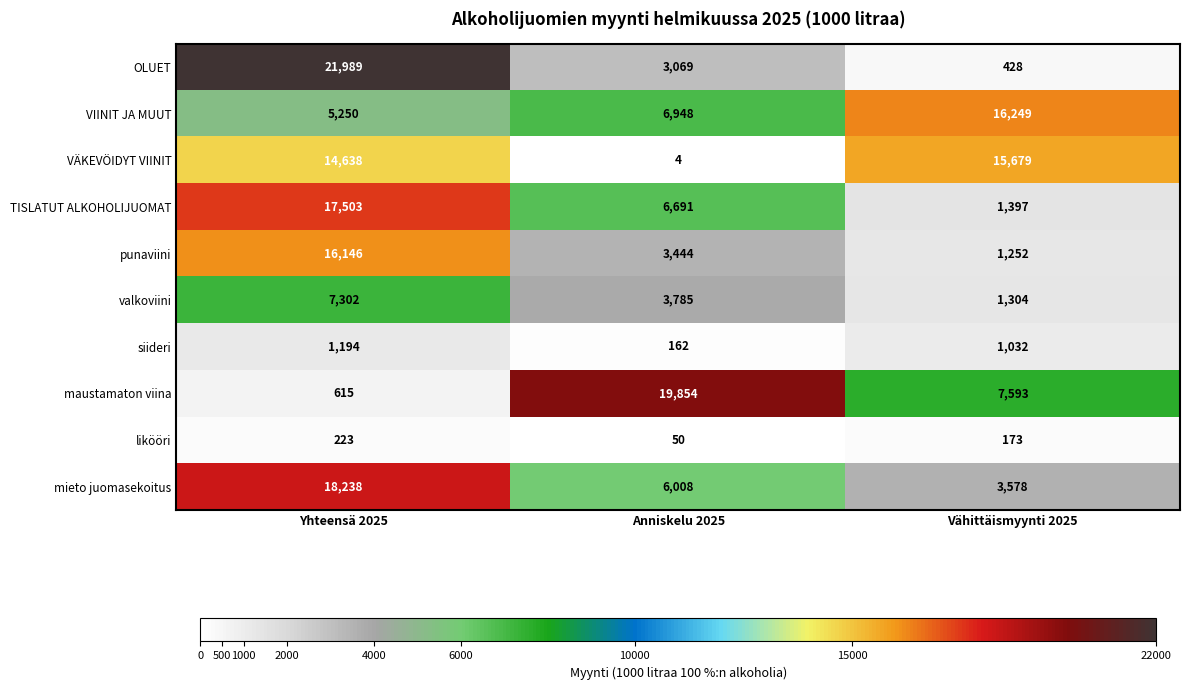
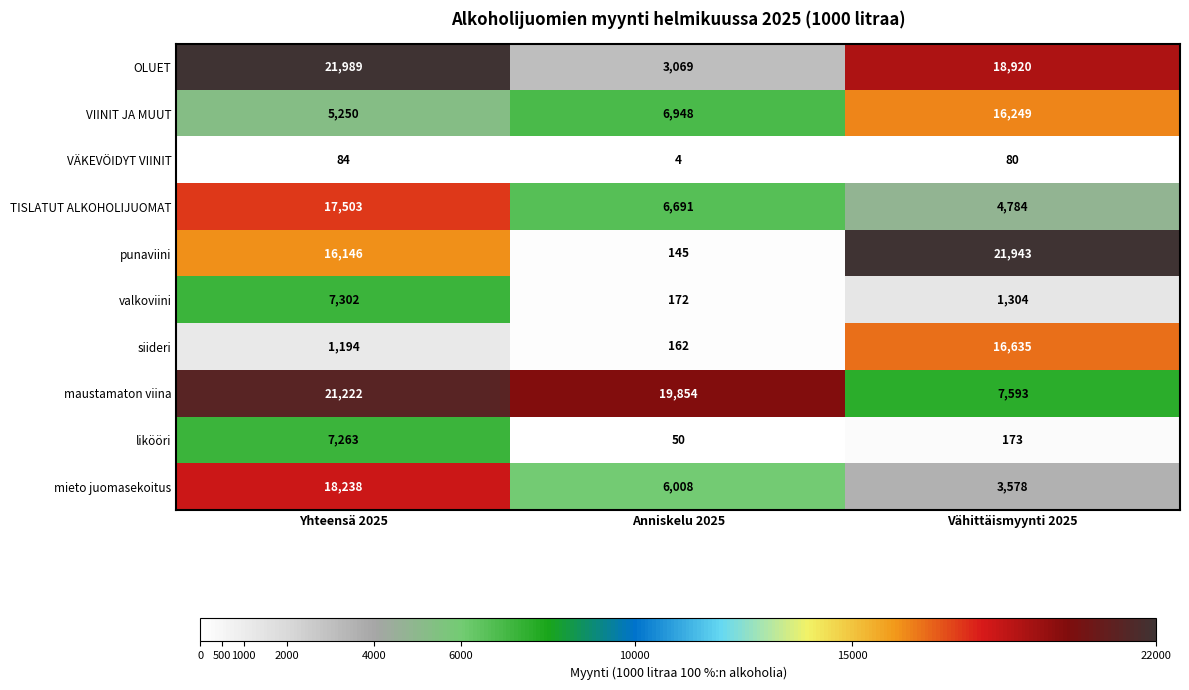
OLUET, Vähittäismyynti 2025: 428 -> 18,920
VÄKEVÖIDYT VIINIT, Yhteensä 2025: 14,638 -> 84
VÄKEVÖIDYT VIINIT, Vähittäismyynti 2025: 15,679 -> 80
TISLATUT ALKOHOLIJUOMAT, Vähittäismyynti 2025: 1,397 -> 4,784
punaviini, Anniskelu 2025: 3,444 -> 145
punaviini, Vähittäismyynti 2025: 1,252 -> 21,943
valkoviini, Anniskelu 2025: 3,785 -> 172
siideri, Vähittäismyynti 2025: 1,032 -> 16,635
maustamaton viina, Yhteensä 2025: 615 -> 21,222
likööri, Yhteensä 2025: 223 -> 7,263
